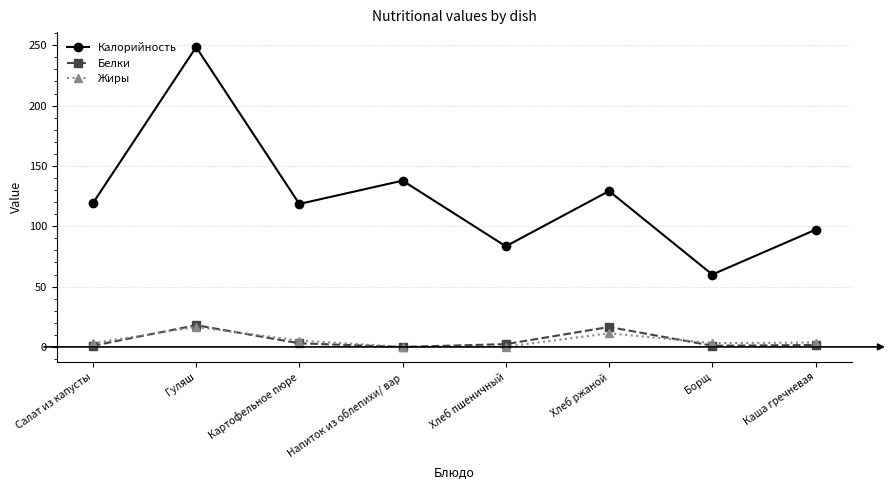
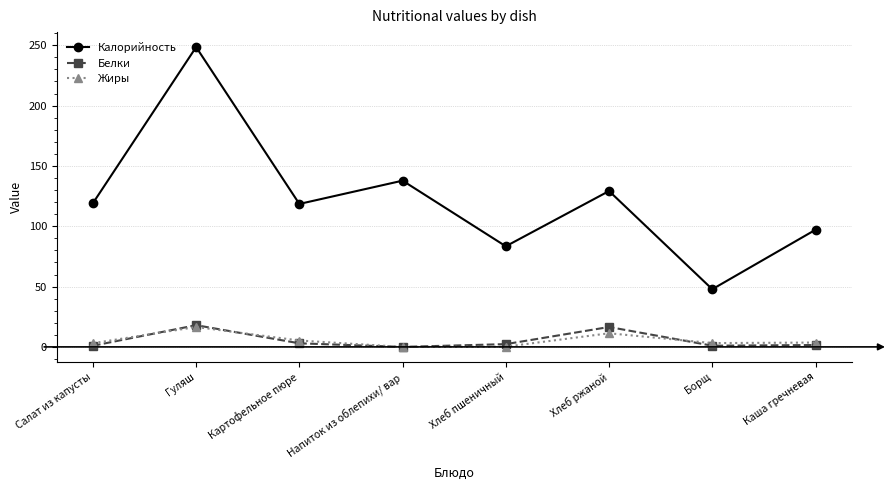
Калорийность, Борщ: 60 -> 48
